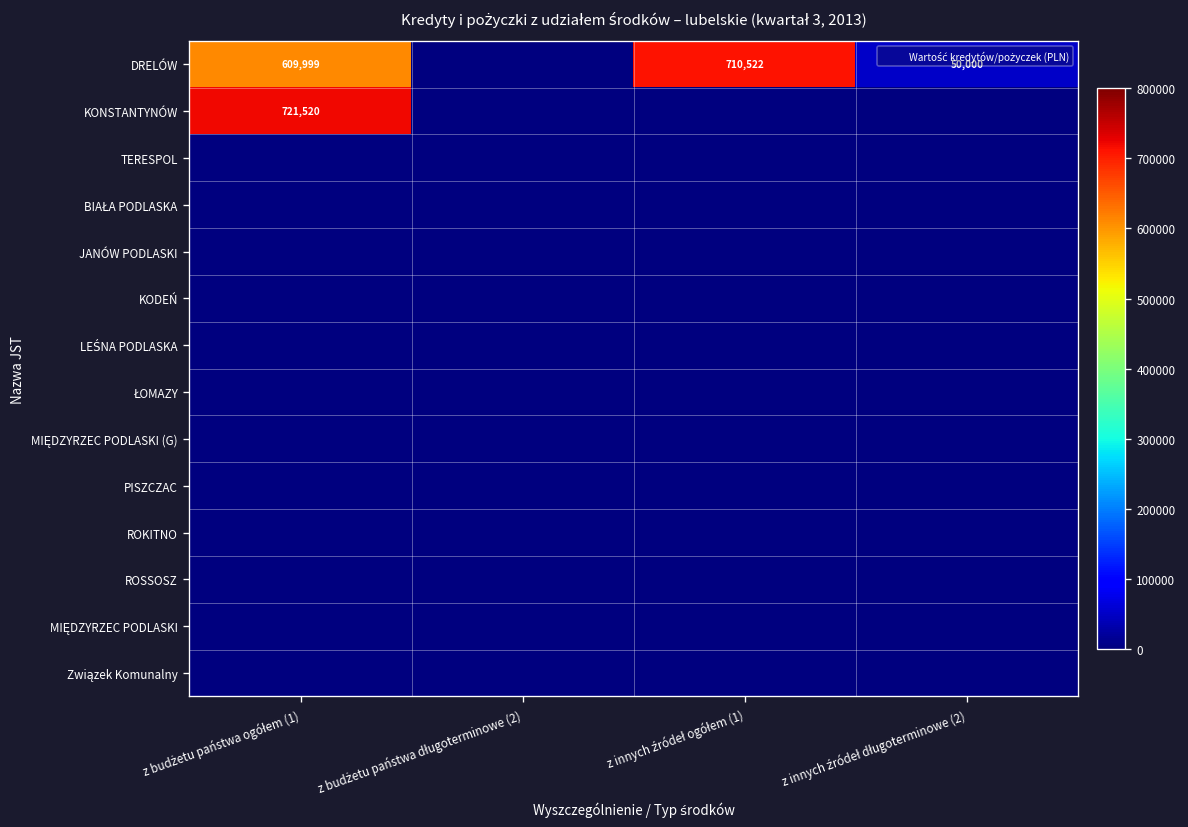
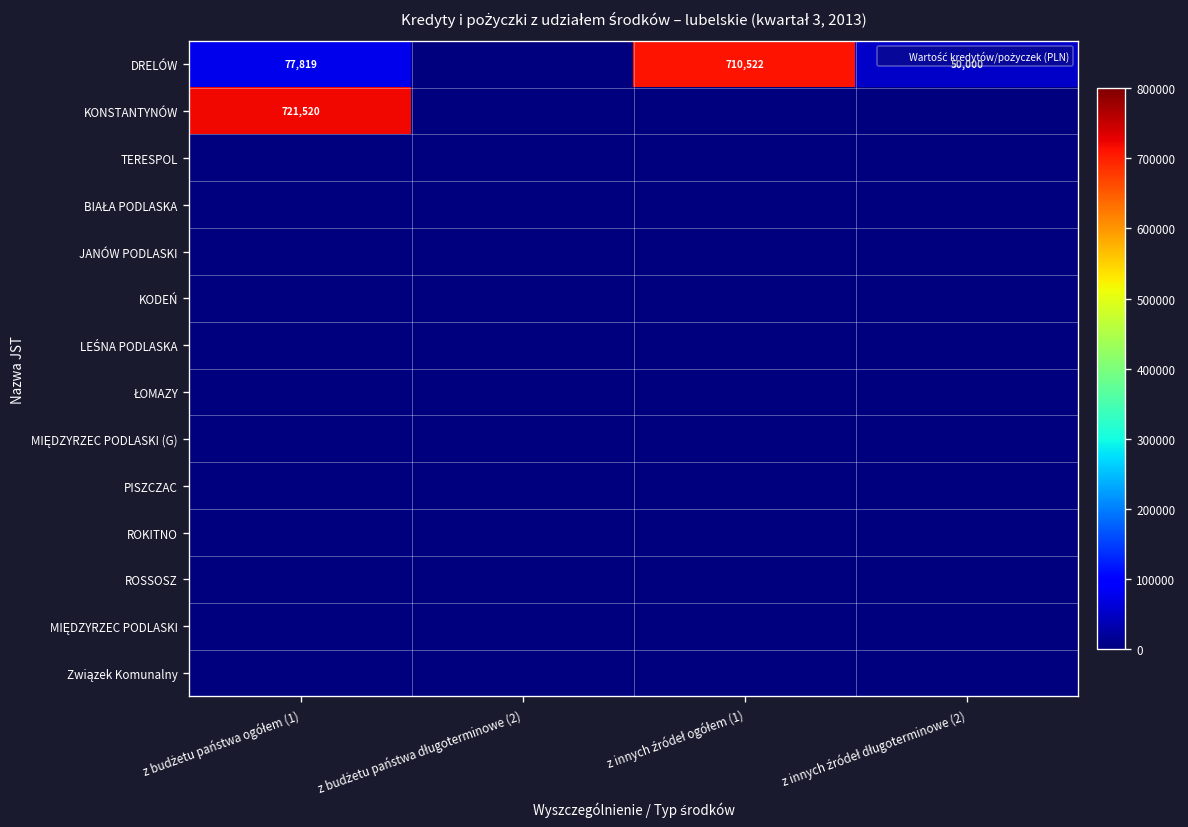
DRELÓW, z budżetu państwa ogółem (1): 609,999 -> 77,819
